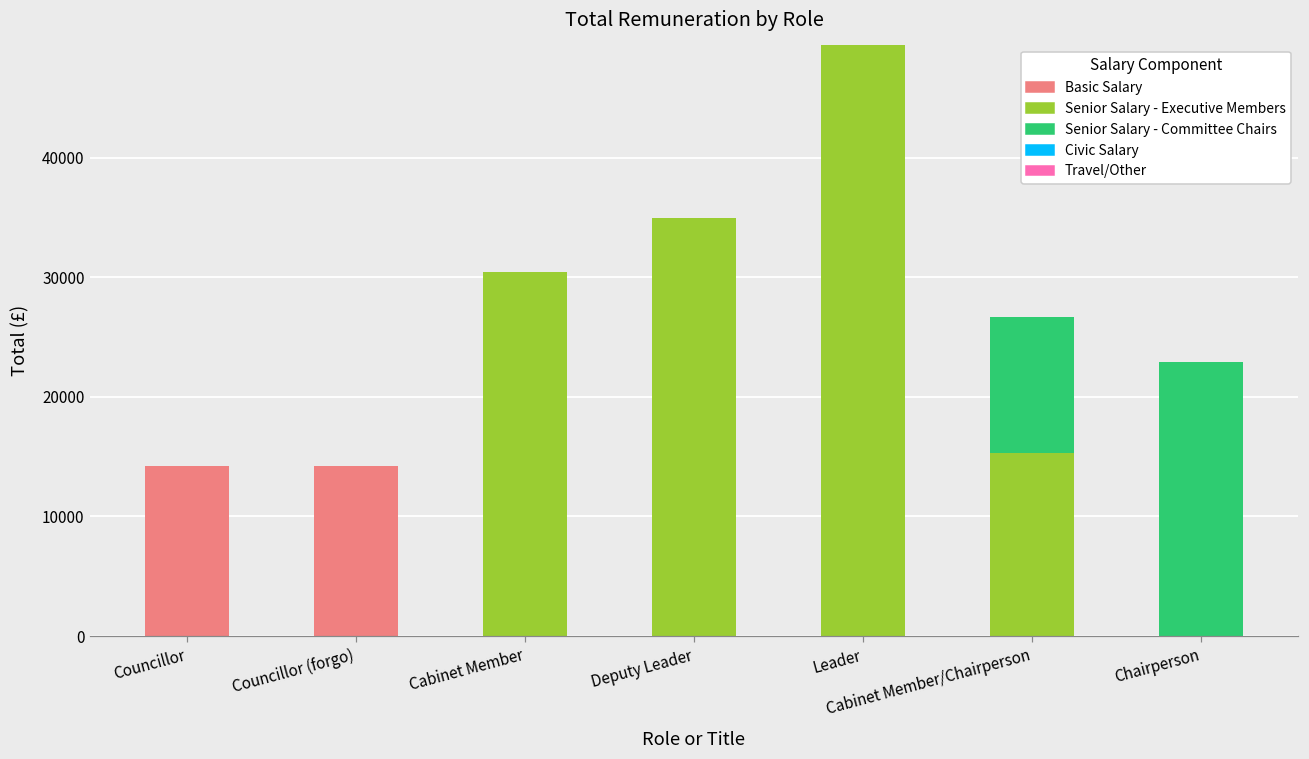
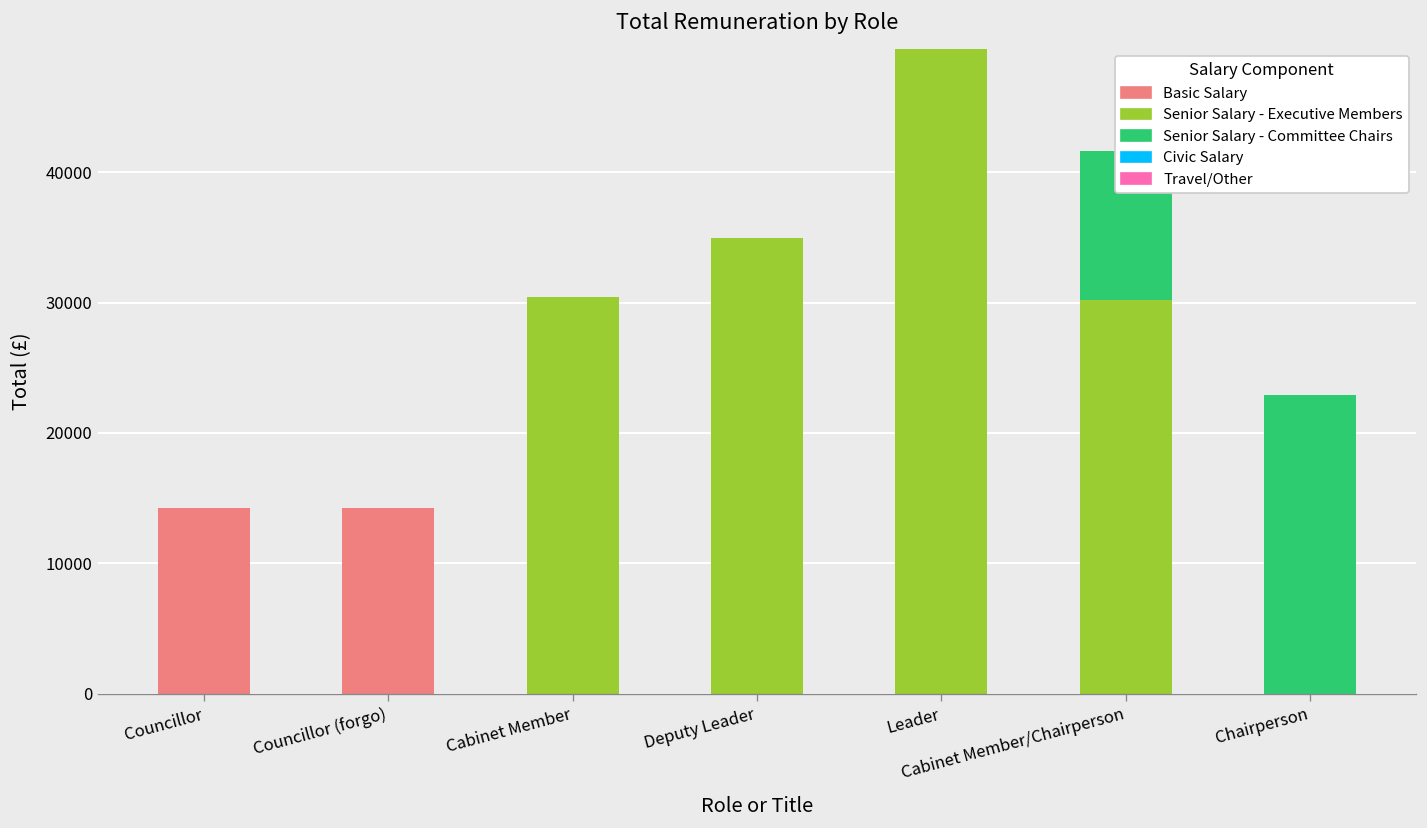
Senior Salary - Executive Members, Cabinet Member/Chairperson: 15300 -> 30200
